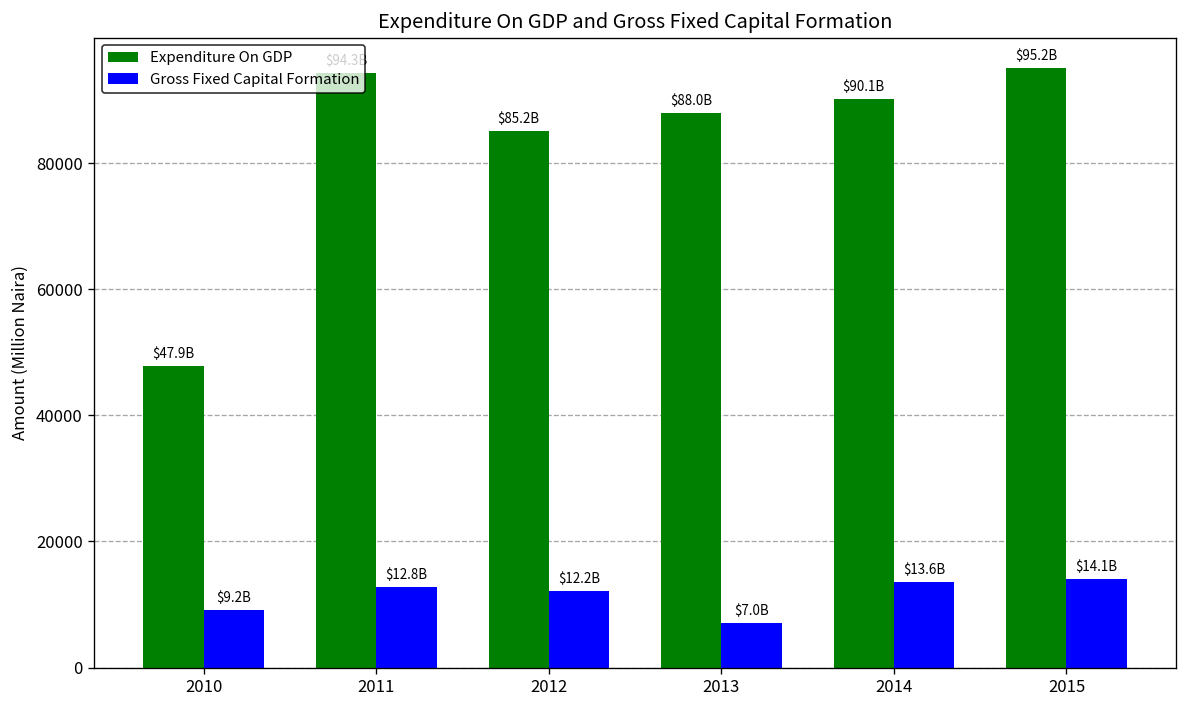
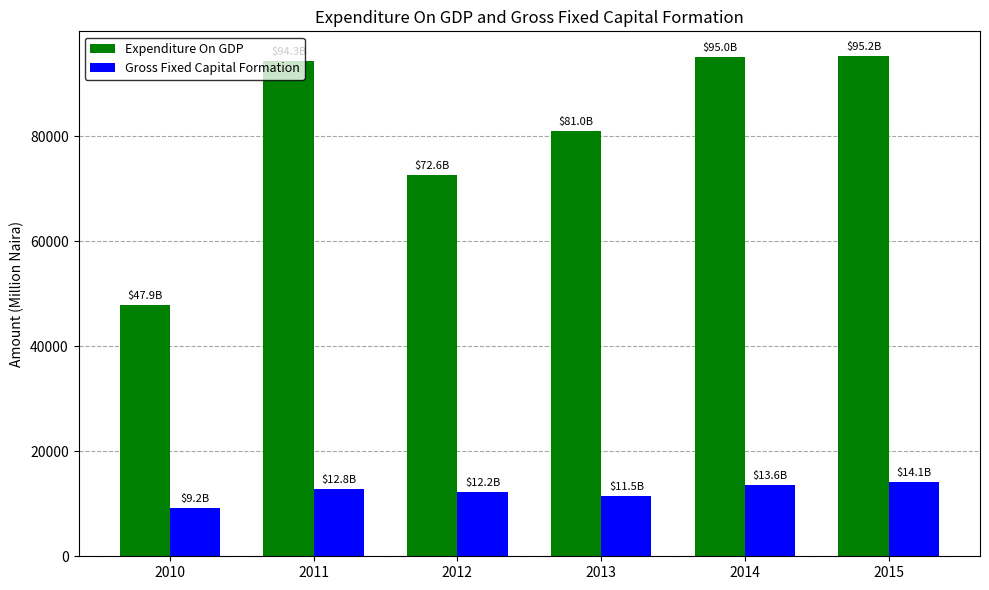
Expenditure On GDP, 2012: $85.2B -> $72.6B
Expenditure On GDP, 2013: $88.0B -> $81.0B
Gross Fixed Capital Formation, 2013: $7.0B -> $11.5B
Expenditure On GDP, 2014: $90.1B -> $95.0B
